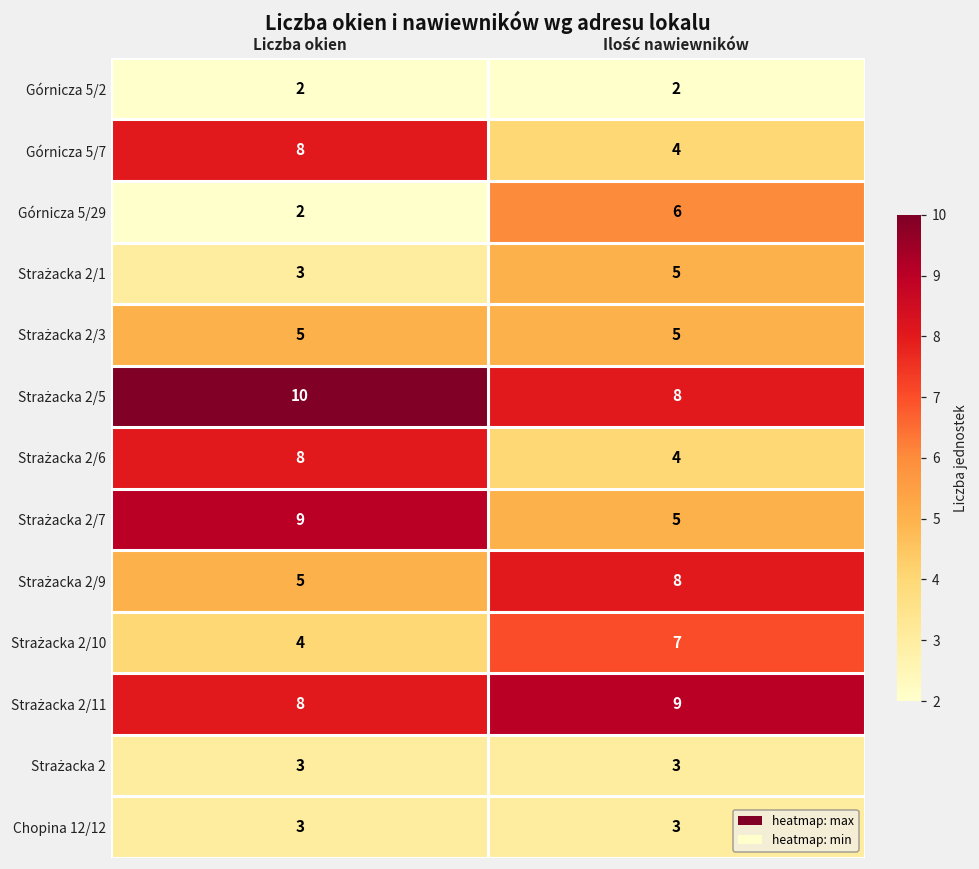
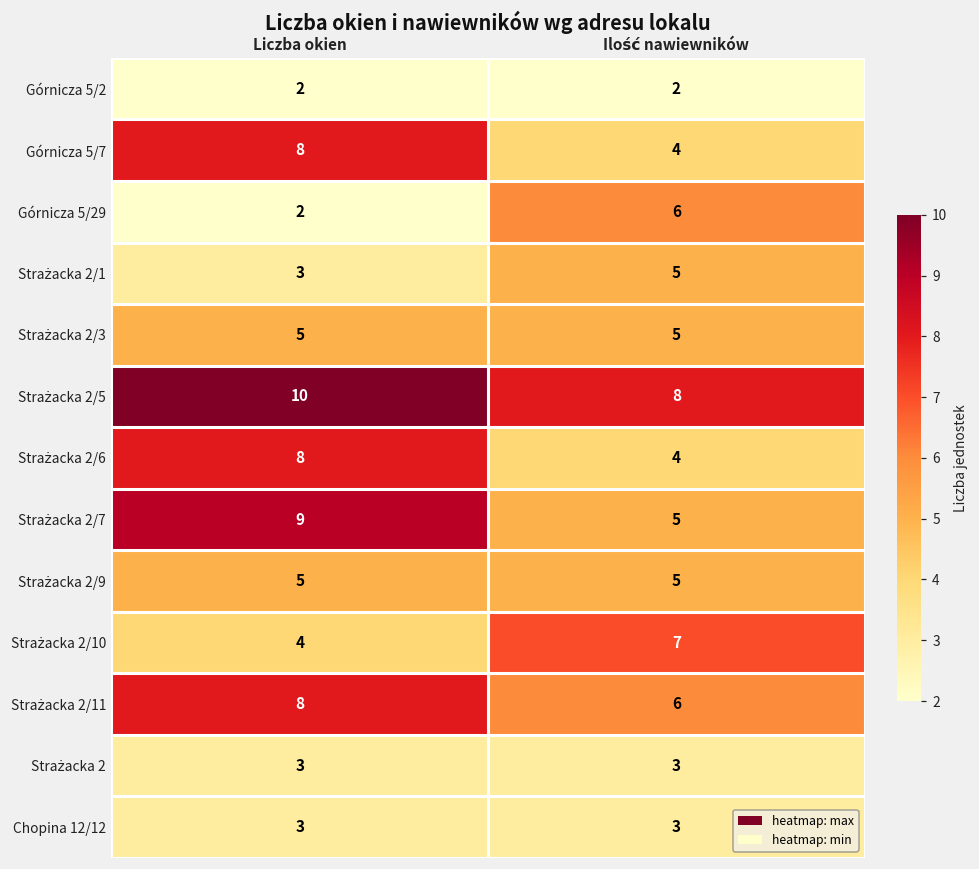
Strażacka 2/9, Ilość nawiewników: 8 -> 5
Strażacka 2/11, Ilość nawiewników: 9 -> 6
